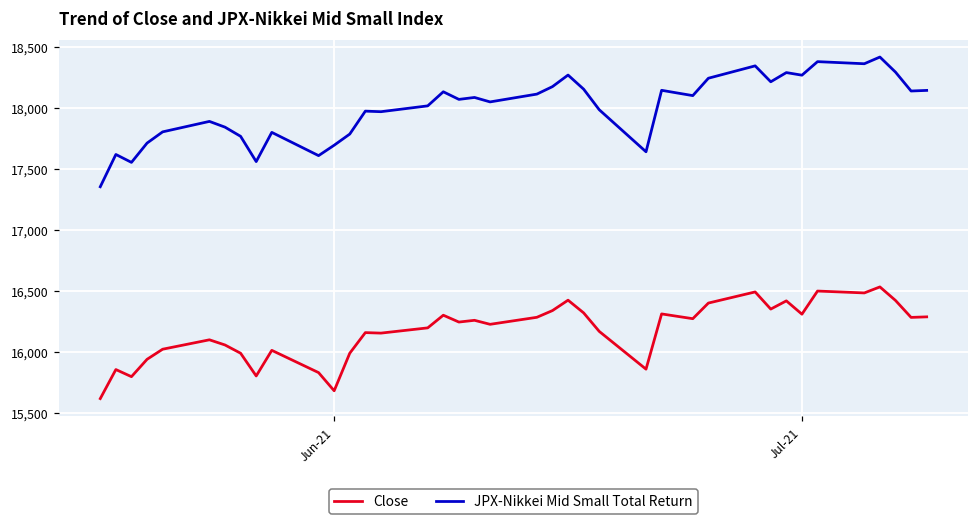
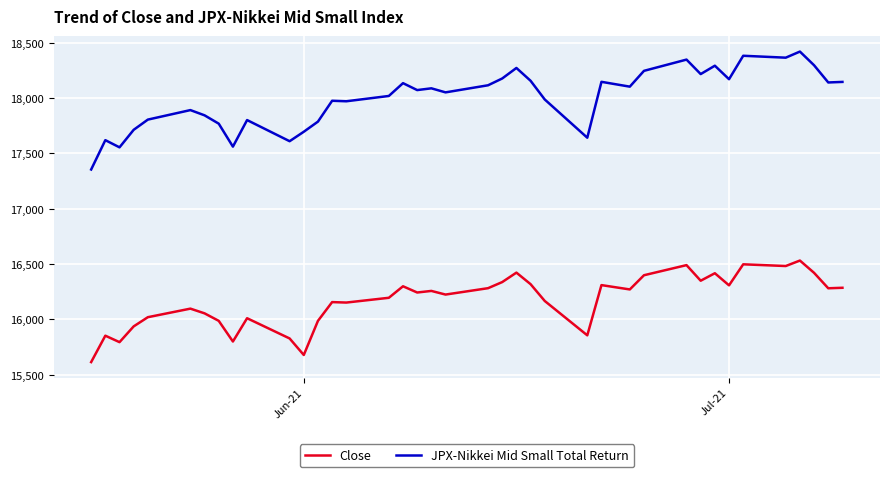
JPX-Nikkei Mid Small Total Return, Jul-21: 18,270 -> 18,170
